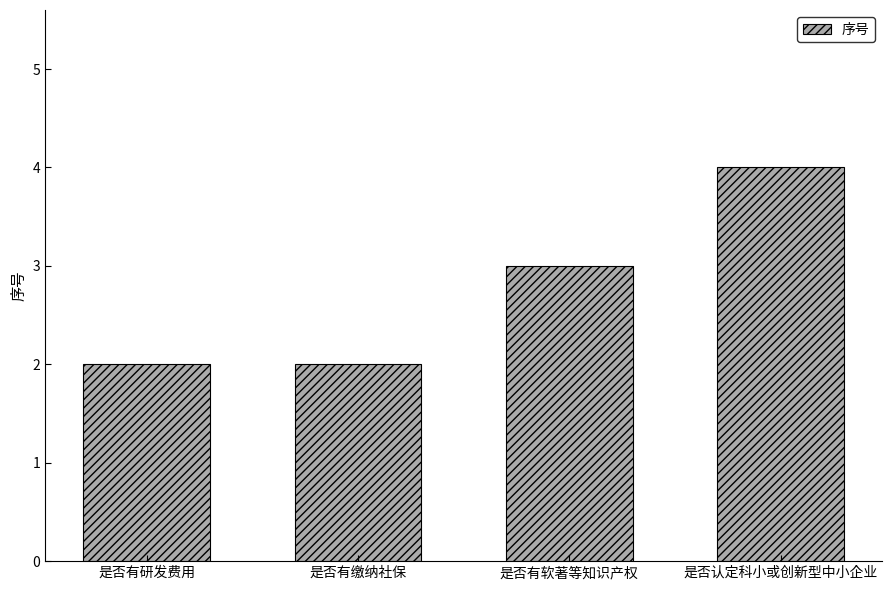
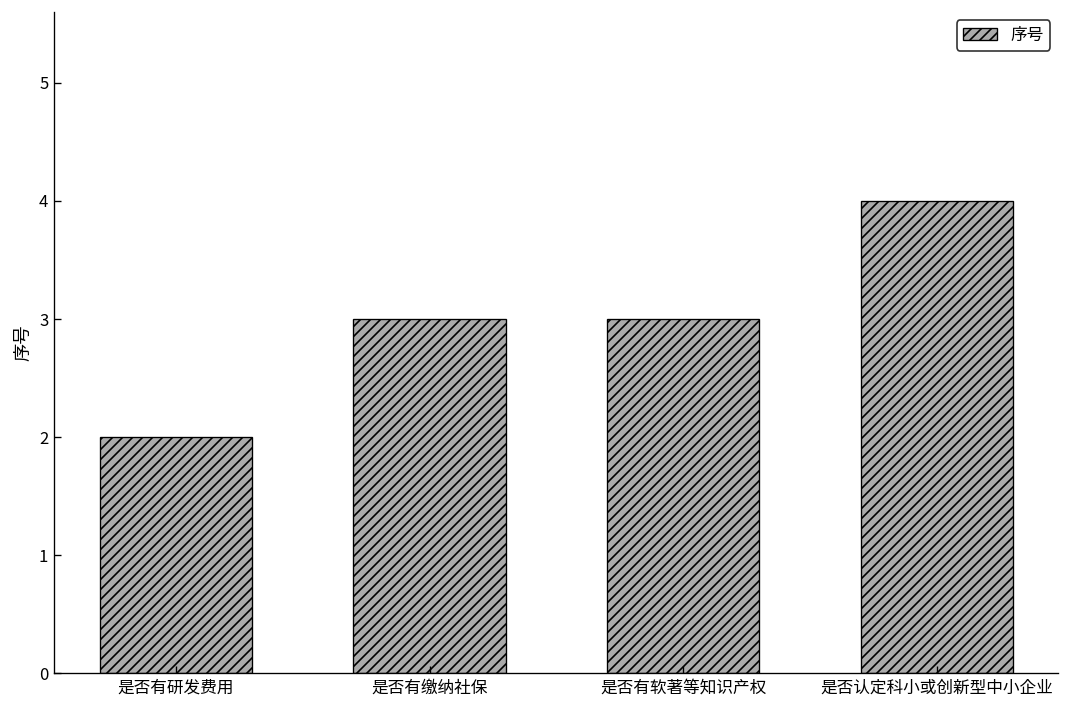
是否有缴纳社保: 2 -> 3
